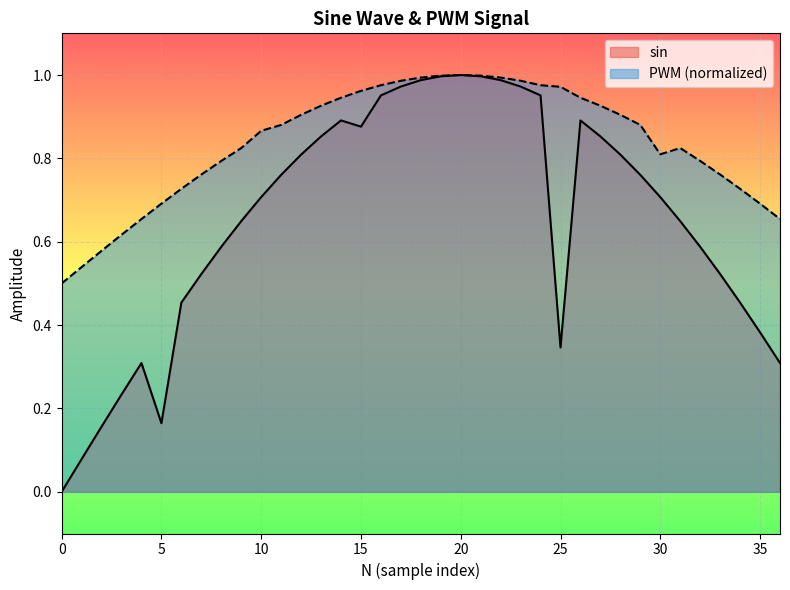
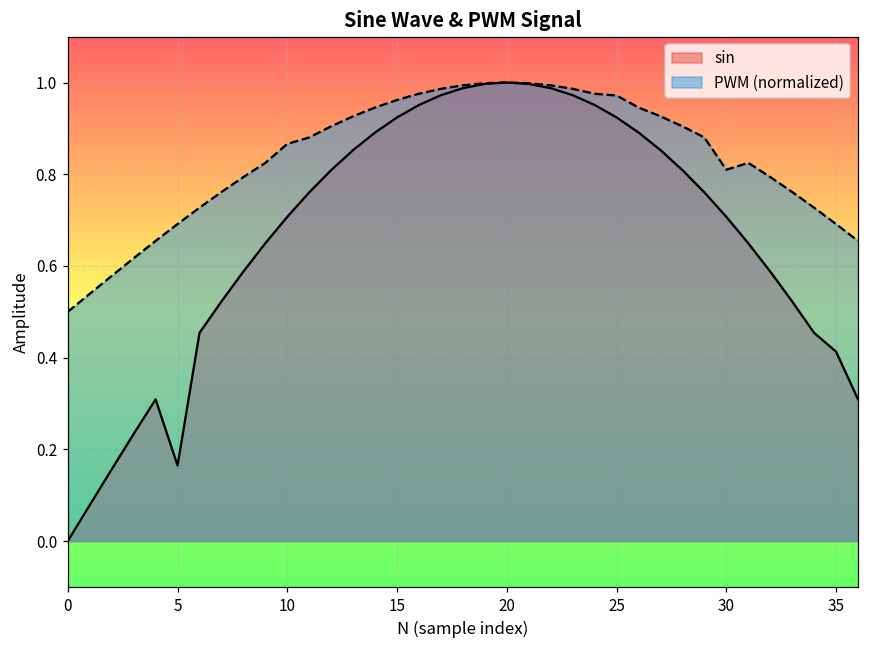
sin, 15: 0.88 -> 0.92
sin, 25: 0.35 -> 0.92
sin, 35: 0.38 -> 0.41
